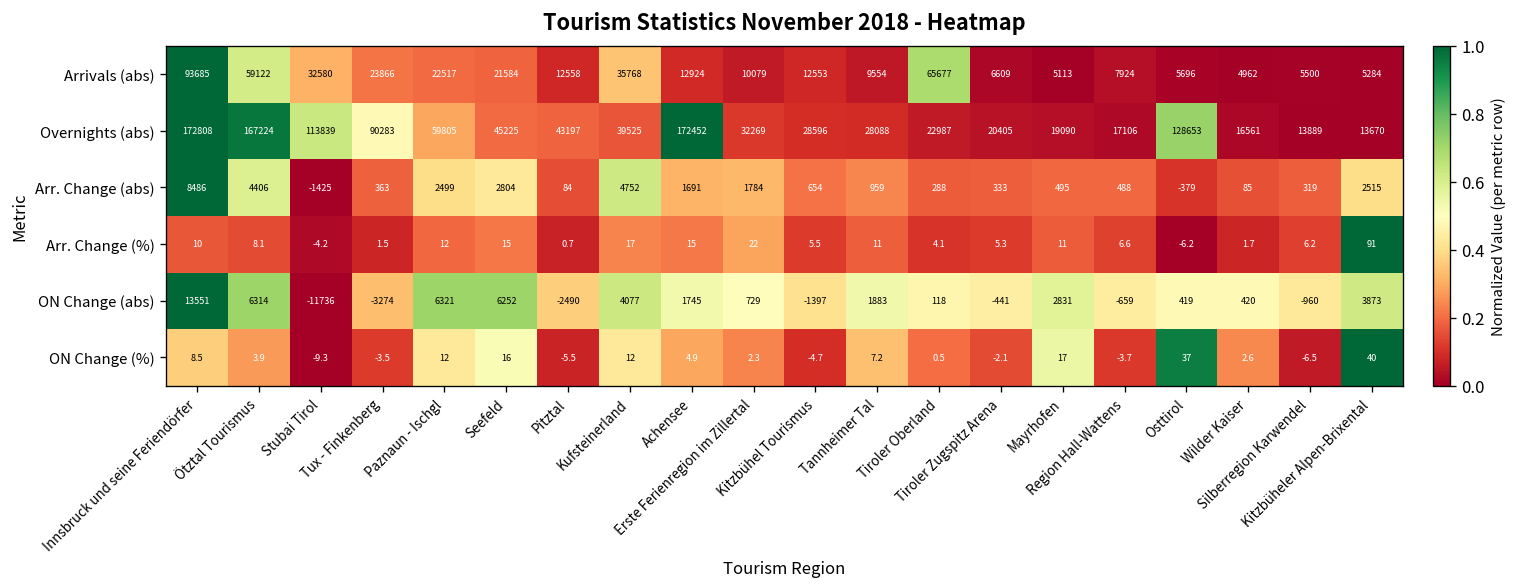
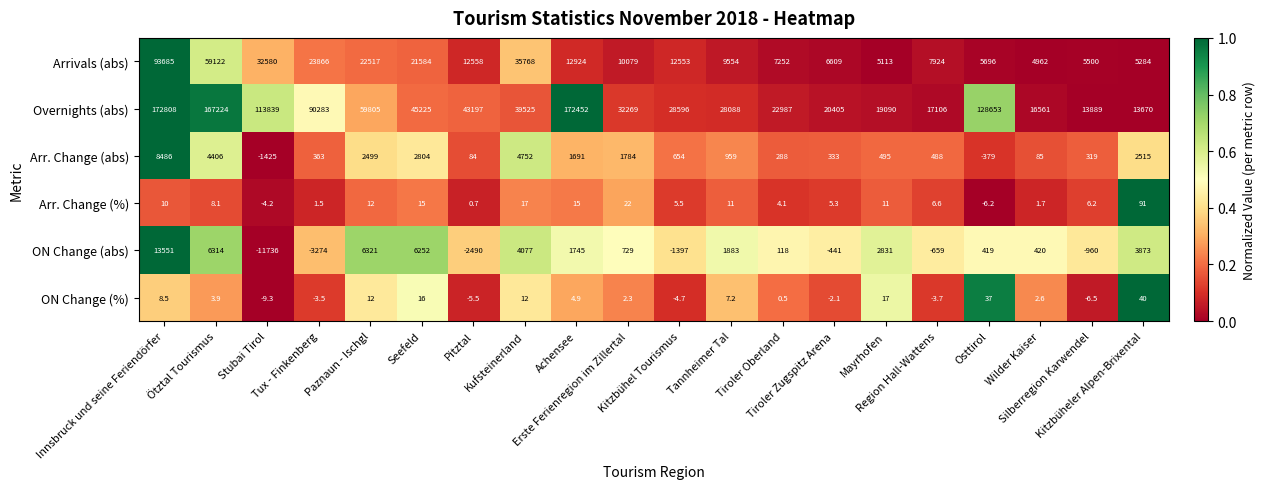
Arrivals (abs), Tiroler Oberland: 65677 -> 7252
